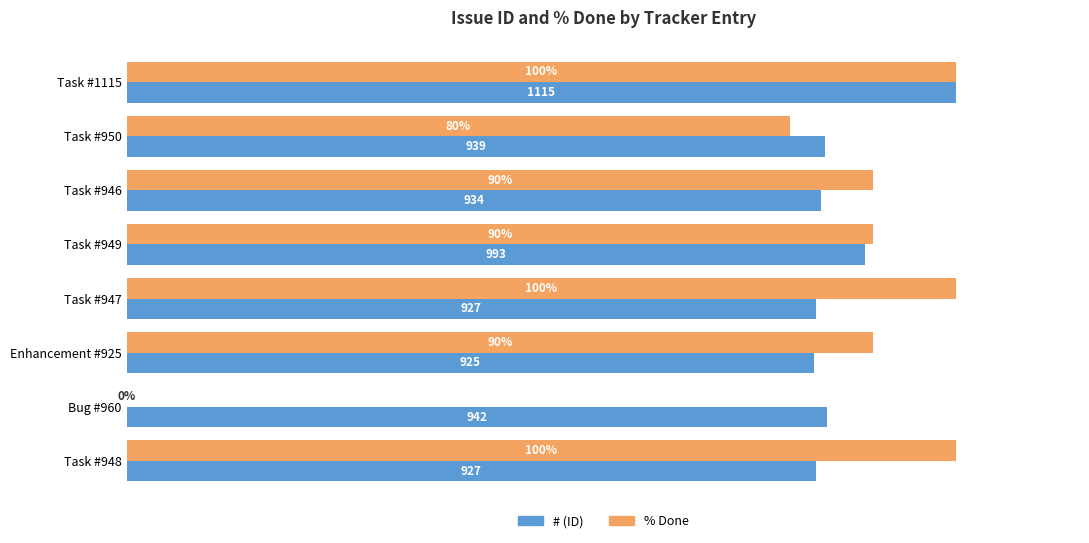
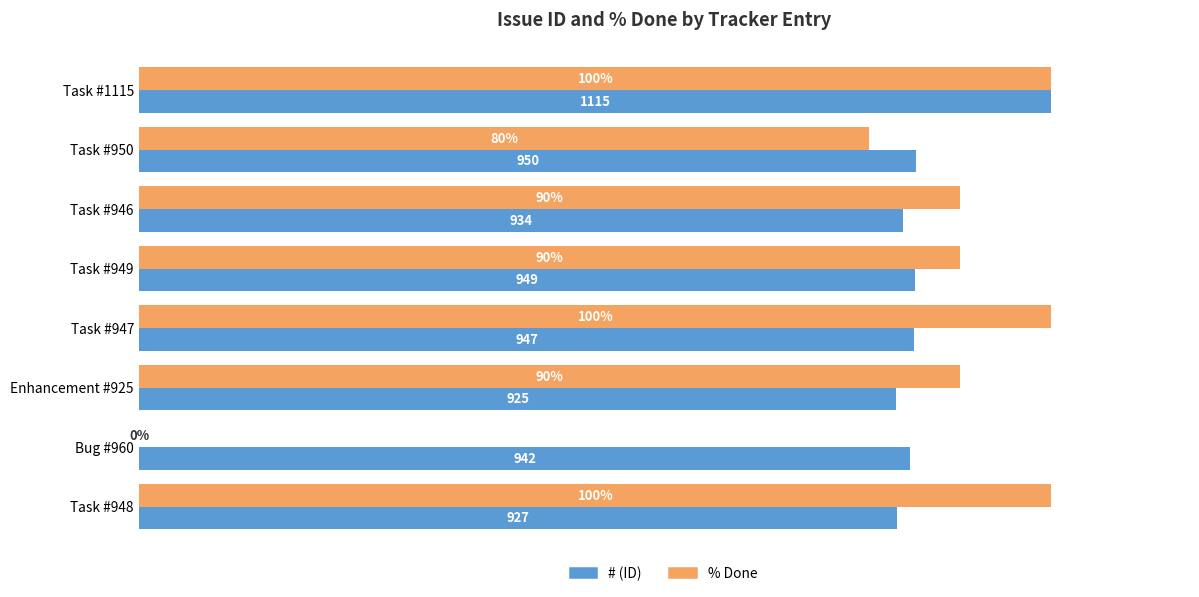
# (ID), Task #950: 939 -> 950
# (ID), Task #949: 993 -> 949
# (ID), Task #947: 927 -> 947
